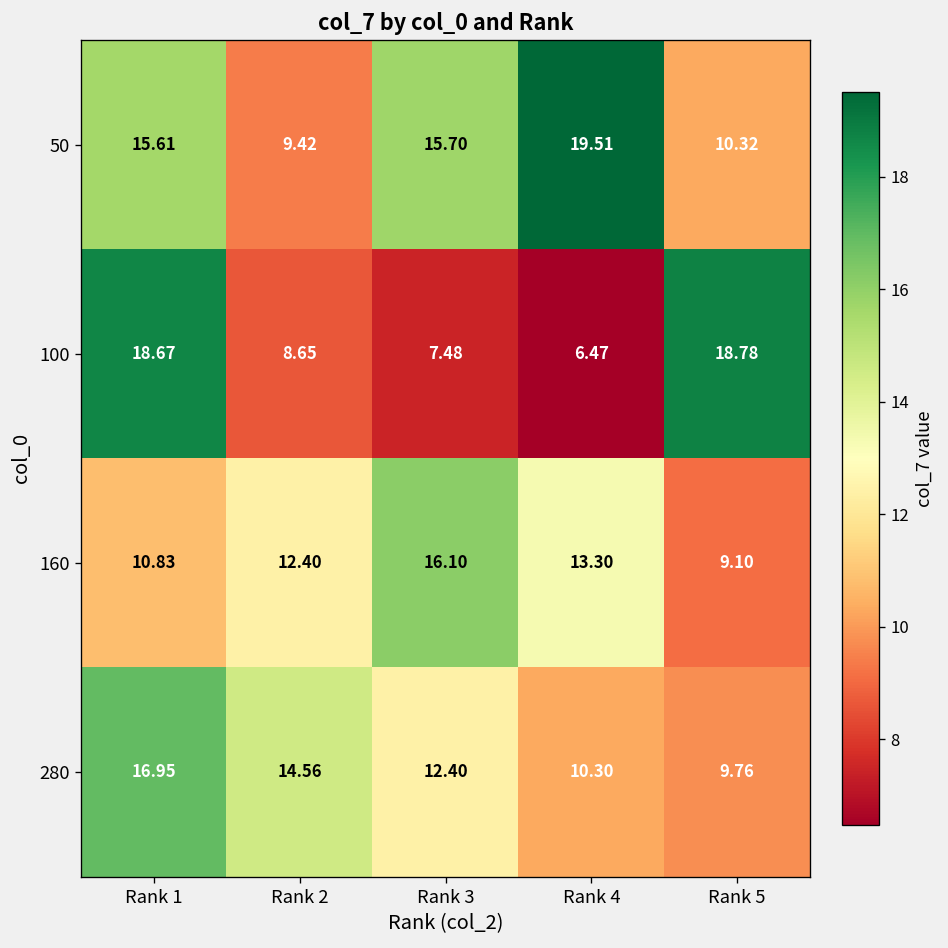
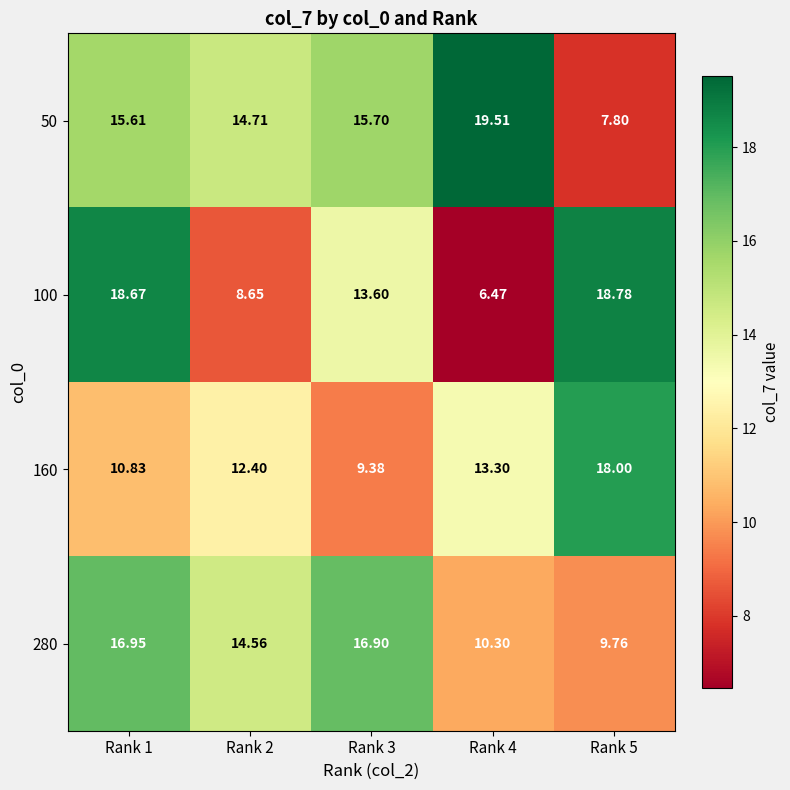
50, Rank 2: 9.42 -> 14.71
50, Rank 5: 10.32 -> 7.80
100, Rank 3: 7.48 -> 13.60
160, Rank 3: 16.10 -> 9.38
160, Rank 5: 9.10 -> 18.00
280, Rank 3: 12.40 -> 16.90
